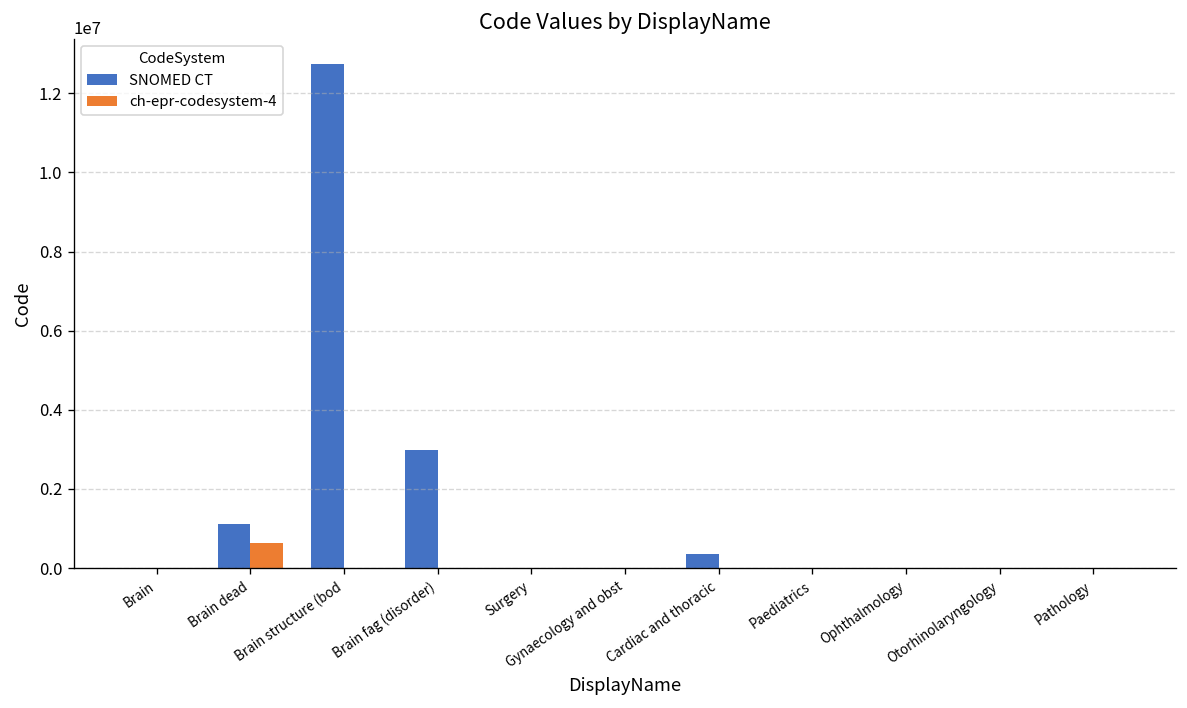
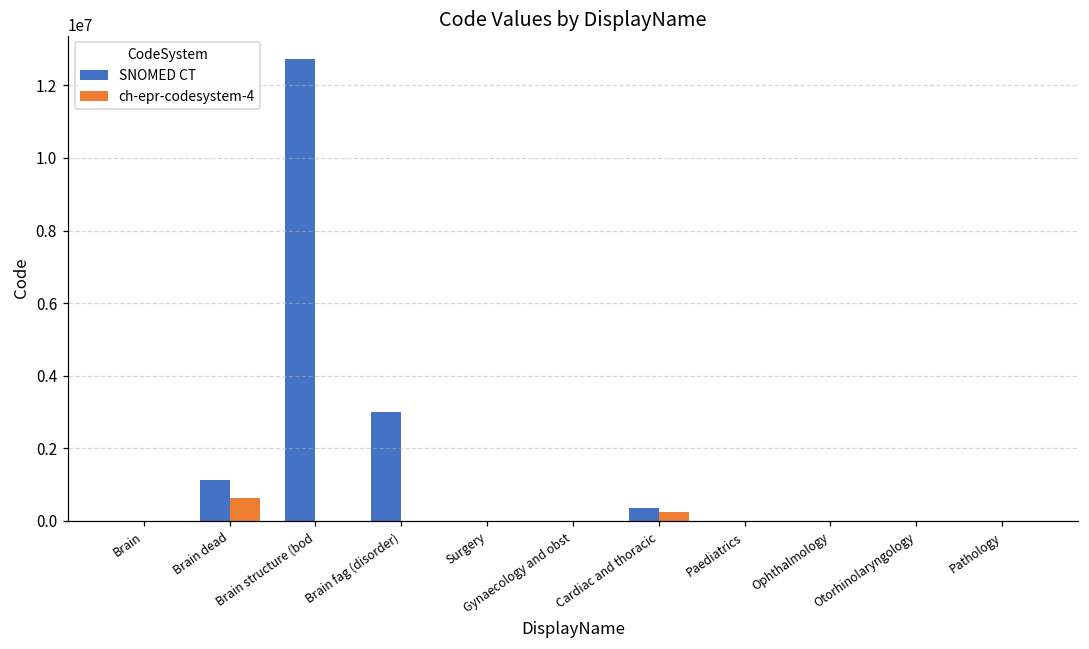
ch-epr-codesystem-4, Cardiac and thoracic: 0 -> 200000
